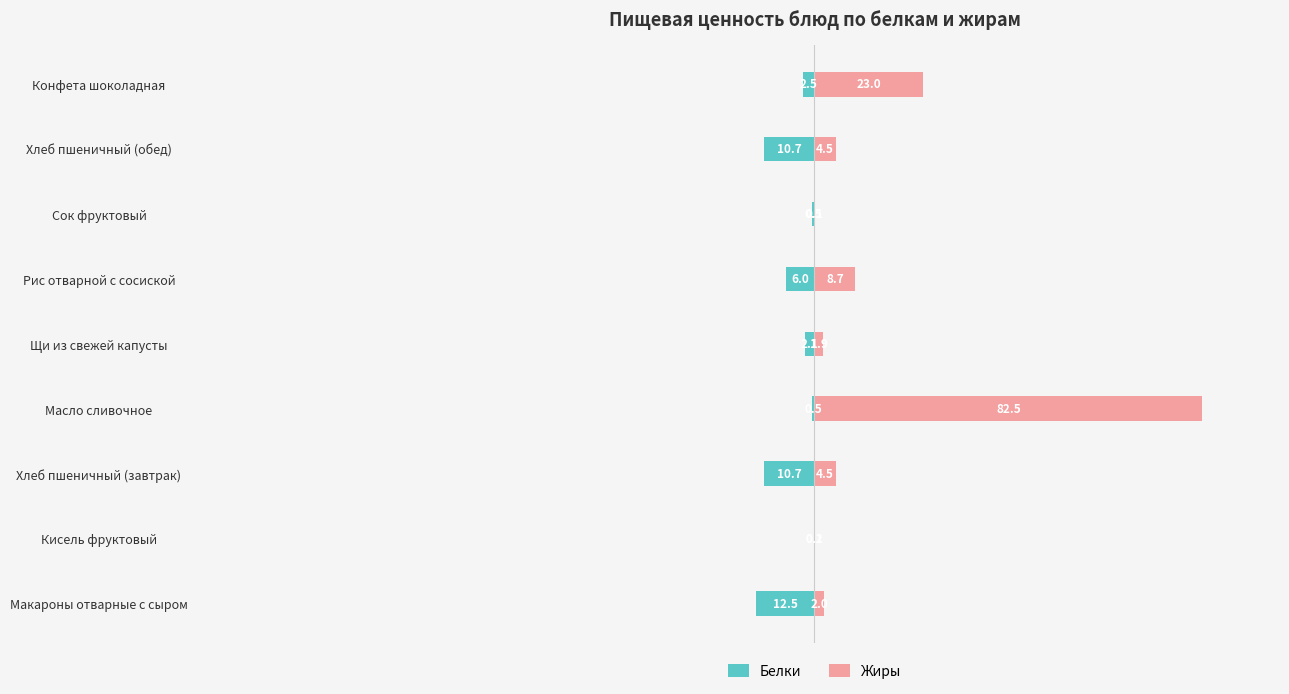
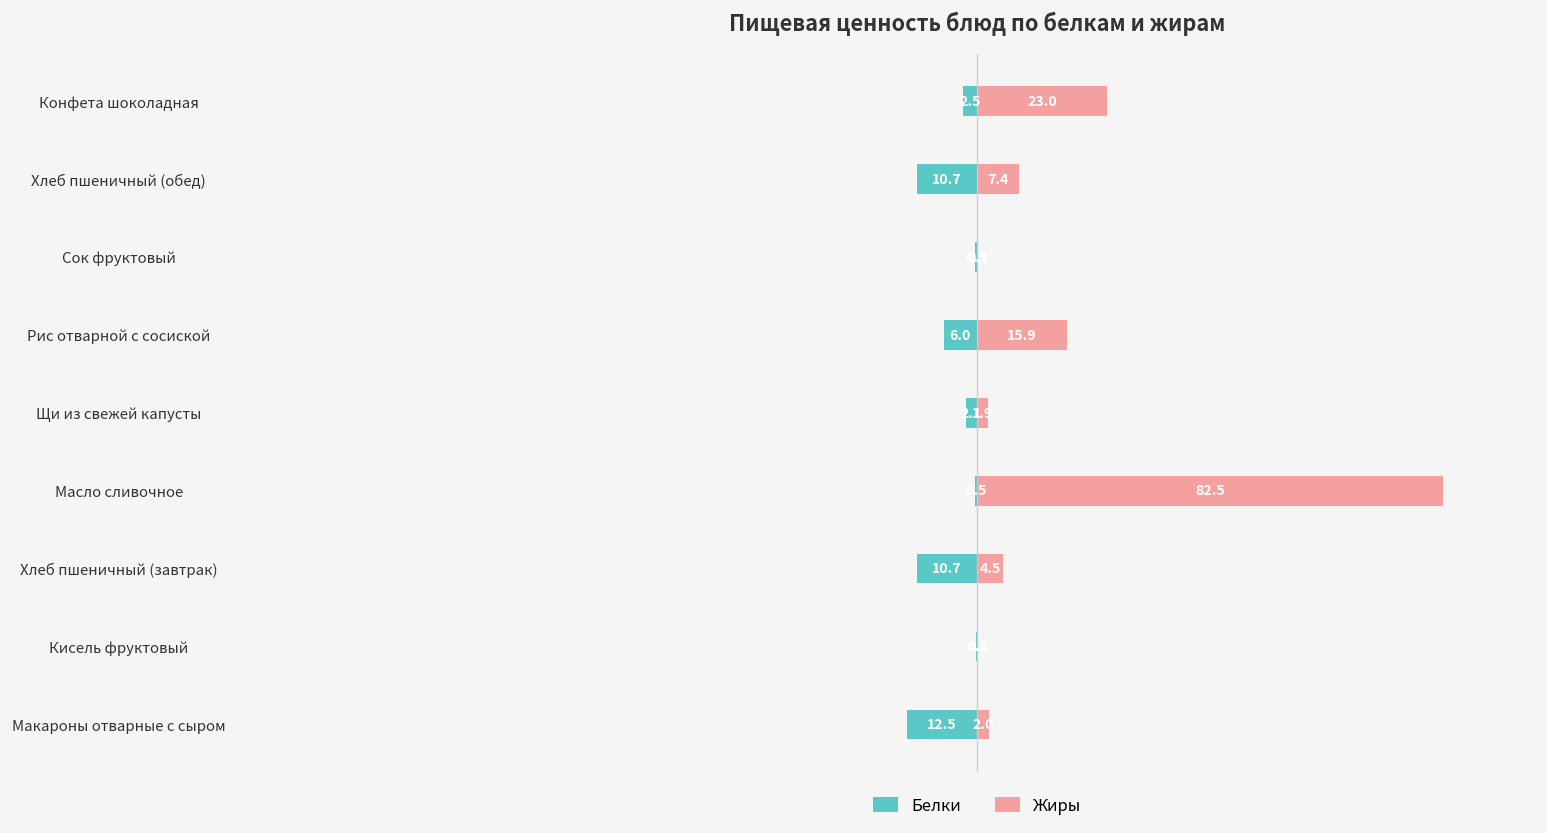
Жиры, Хлеб пшеничный (обед): 4.5 -> 7.4
Жиры, Рис отварной с сосиской: 8.7 -> 15.9
